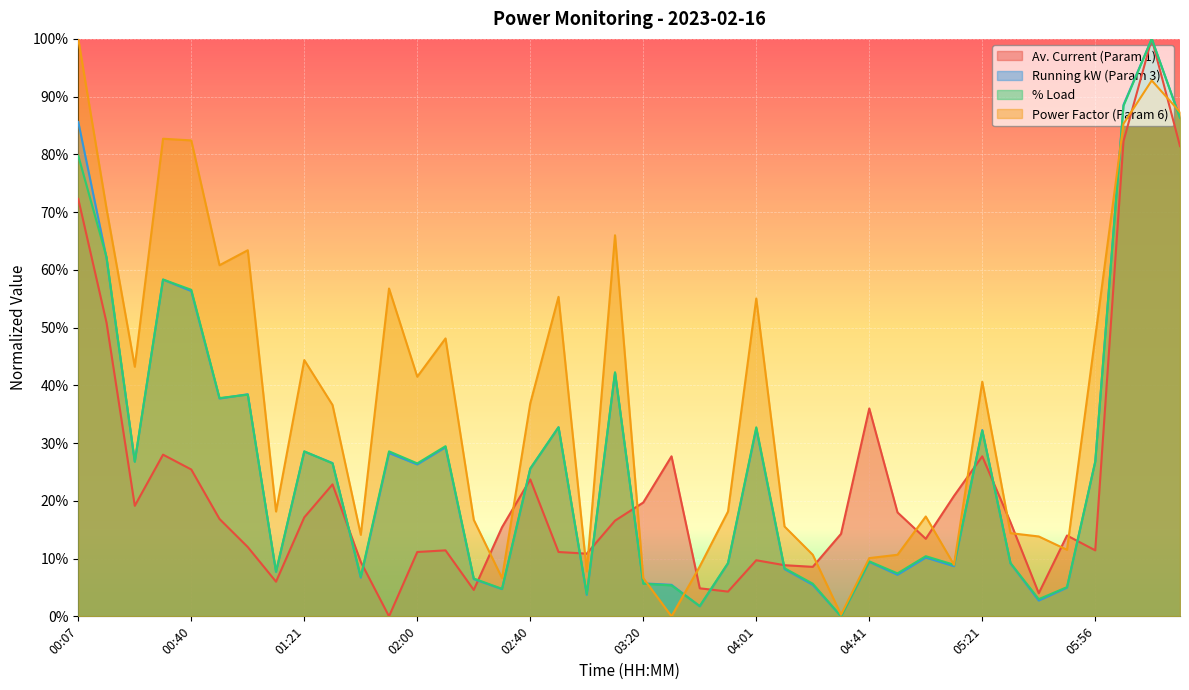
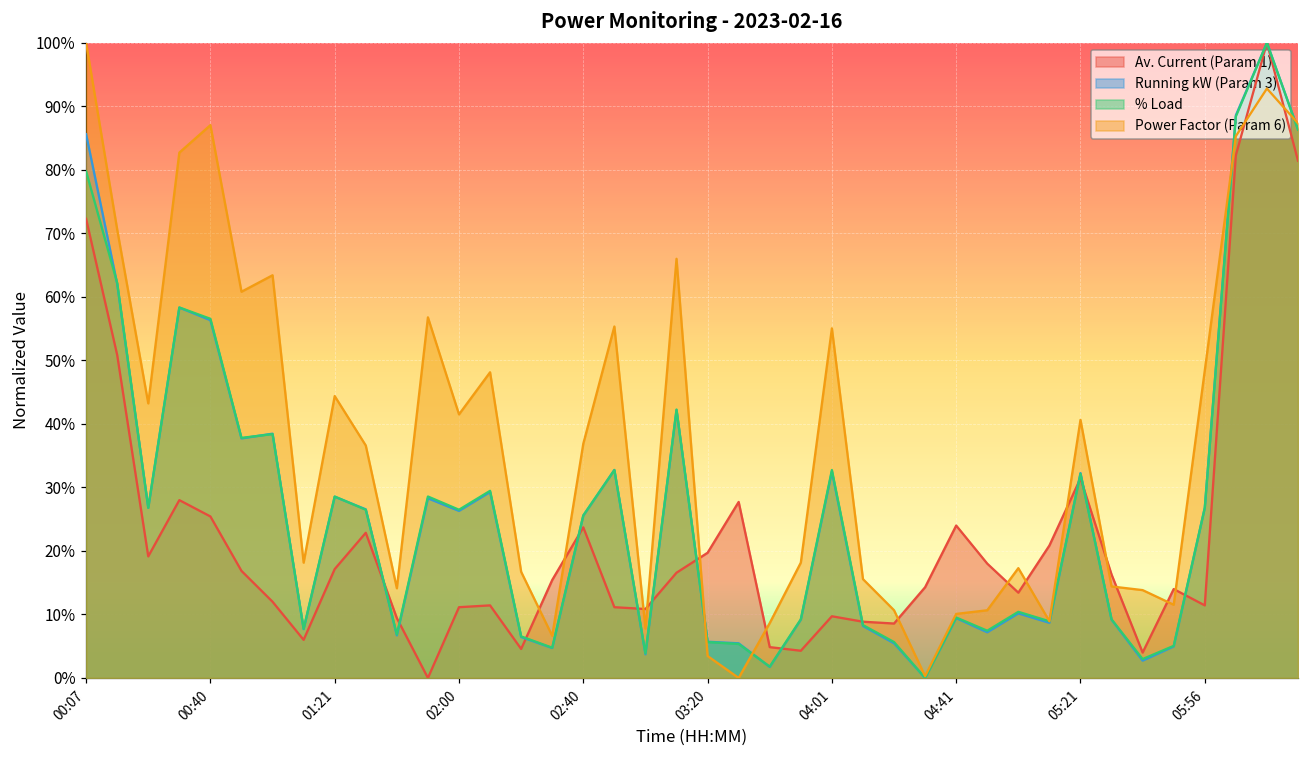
Power Factor (Param 6), 00:40: 82% -> 87%
Power Factor (Param 6), 03:20: 7% -> 3%
Av. Current (Param 1), 04:41: 36% -> 24%
Av. Current (Param 1), 05:21: 28% -> 31%
